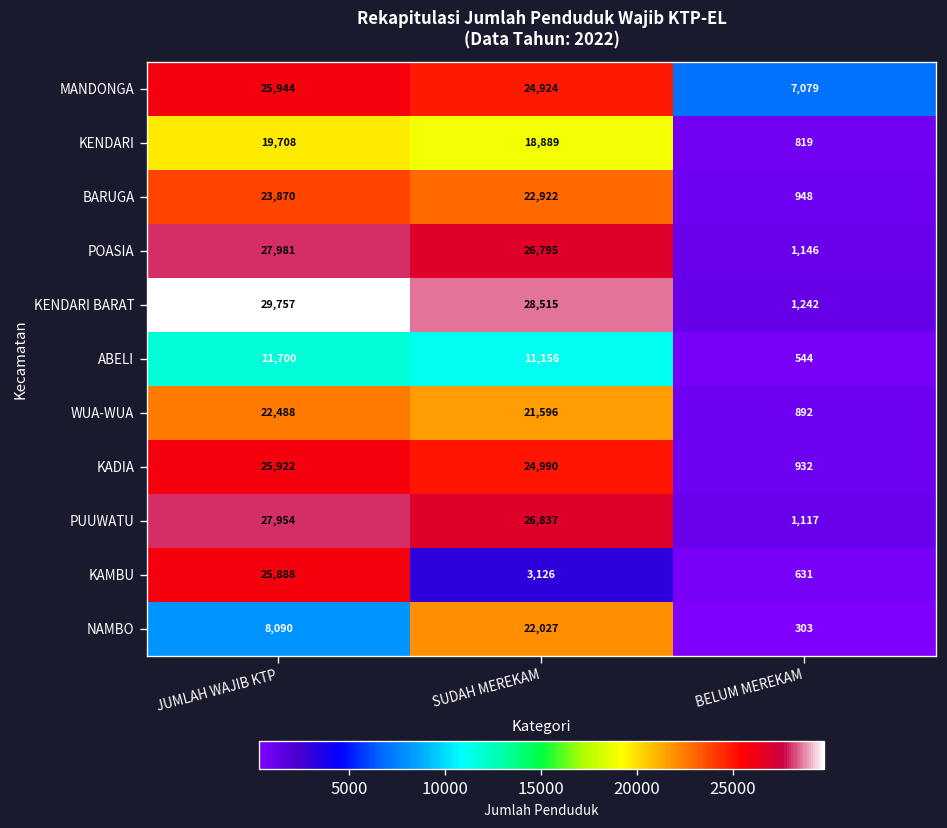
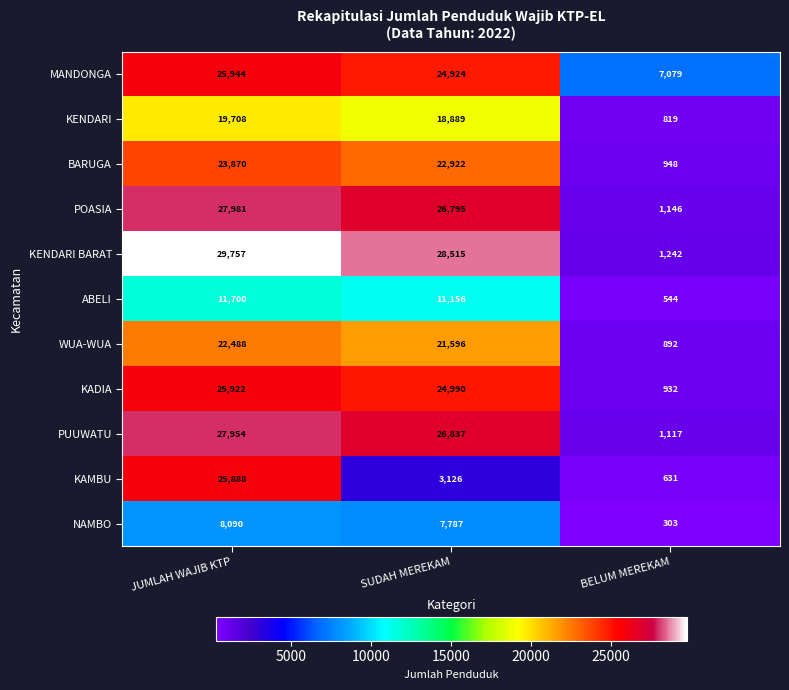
NAMBO, SUDAH MEREKAM: 22,027 -> 7,787
